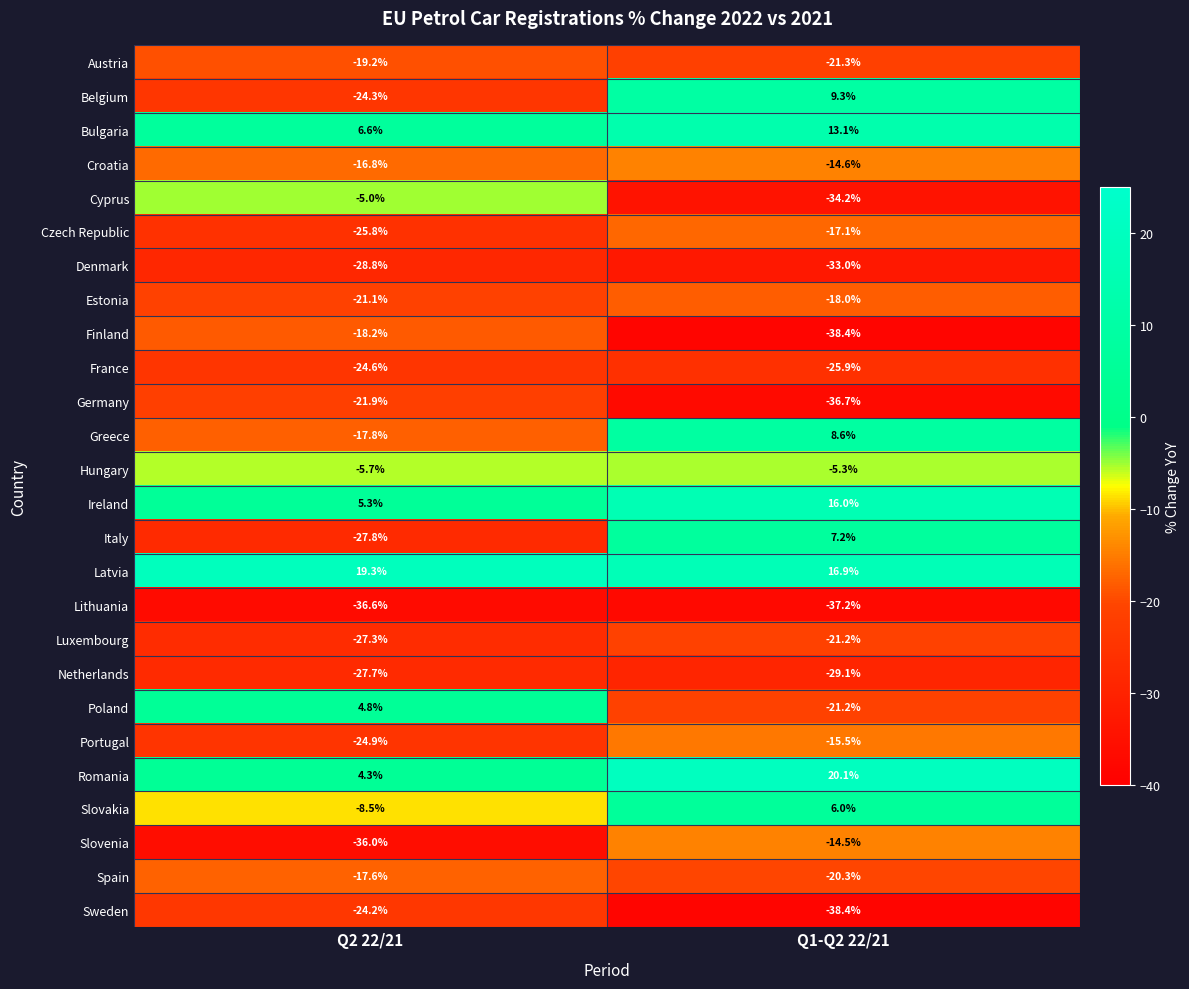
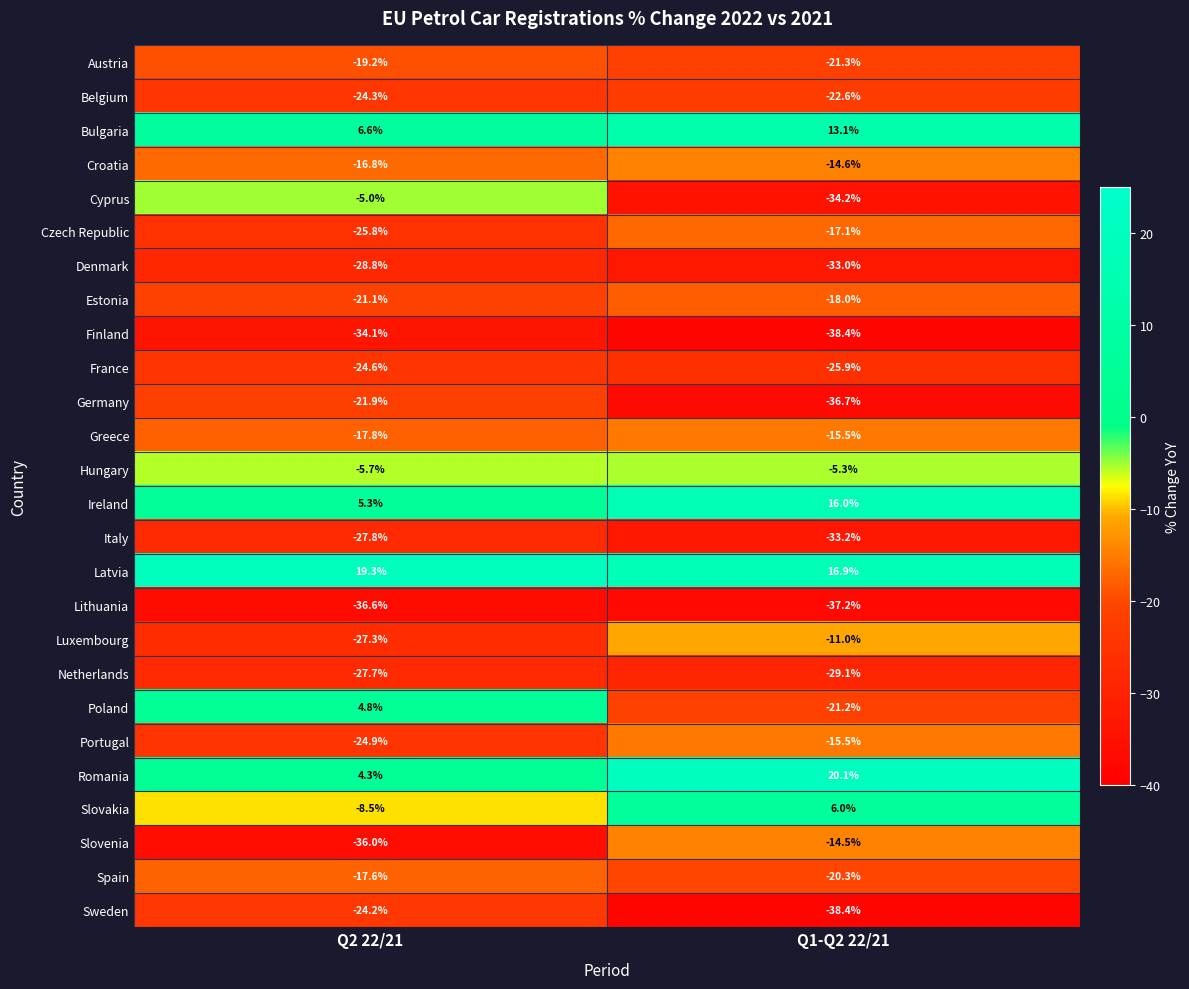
Belgium, Q1-Q2 22/21: 9.3% -> -22.6%
Finland, Q2 22/21: -18.2% -> -34.1%
Greece, Q1-Q2 22/21: 8.6% -> -15.5%
Italy, Q1-Q2 22/21: 7.2% -> -33.2%
Luxembourg, Q1-Q2 22/21: -21.2% -> -11.0%
